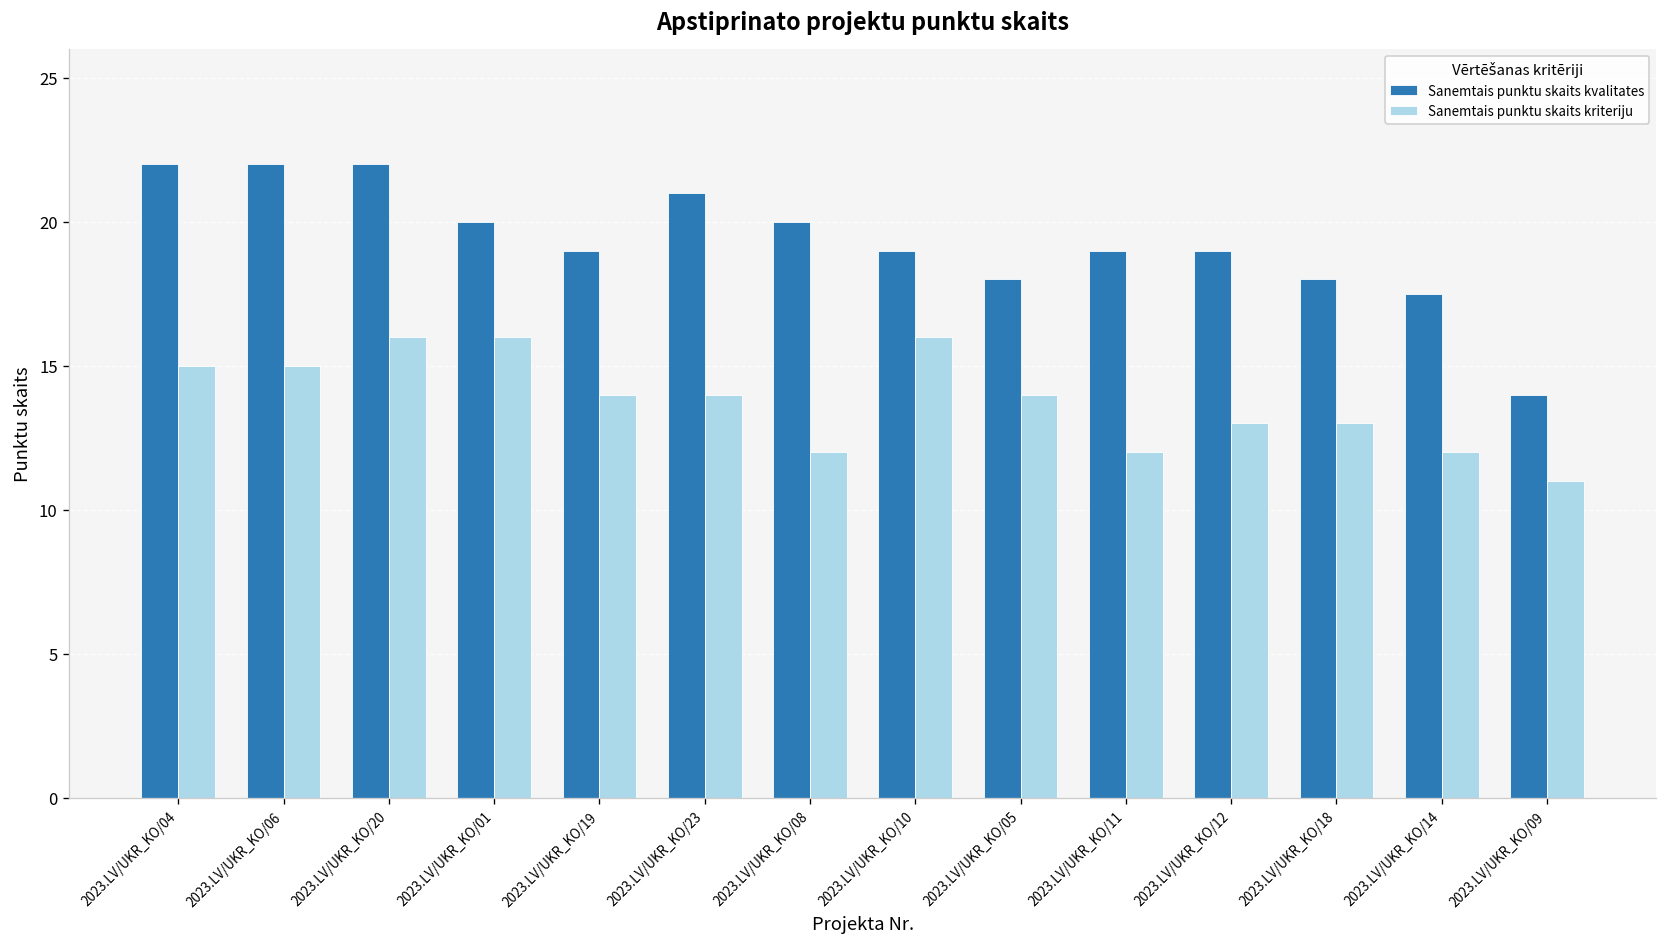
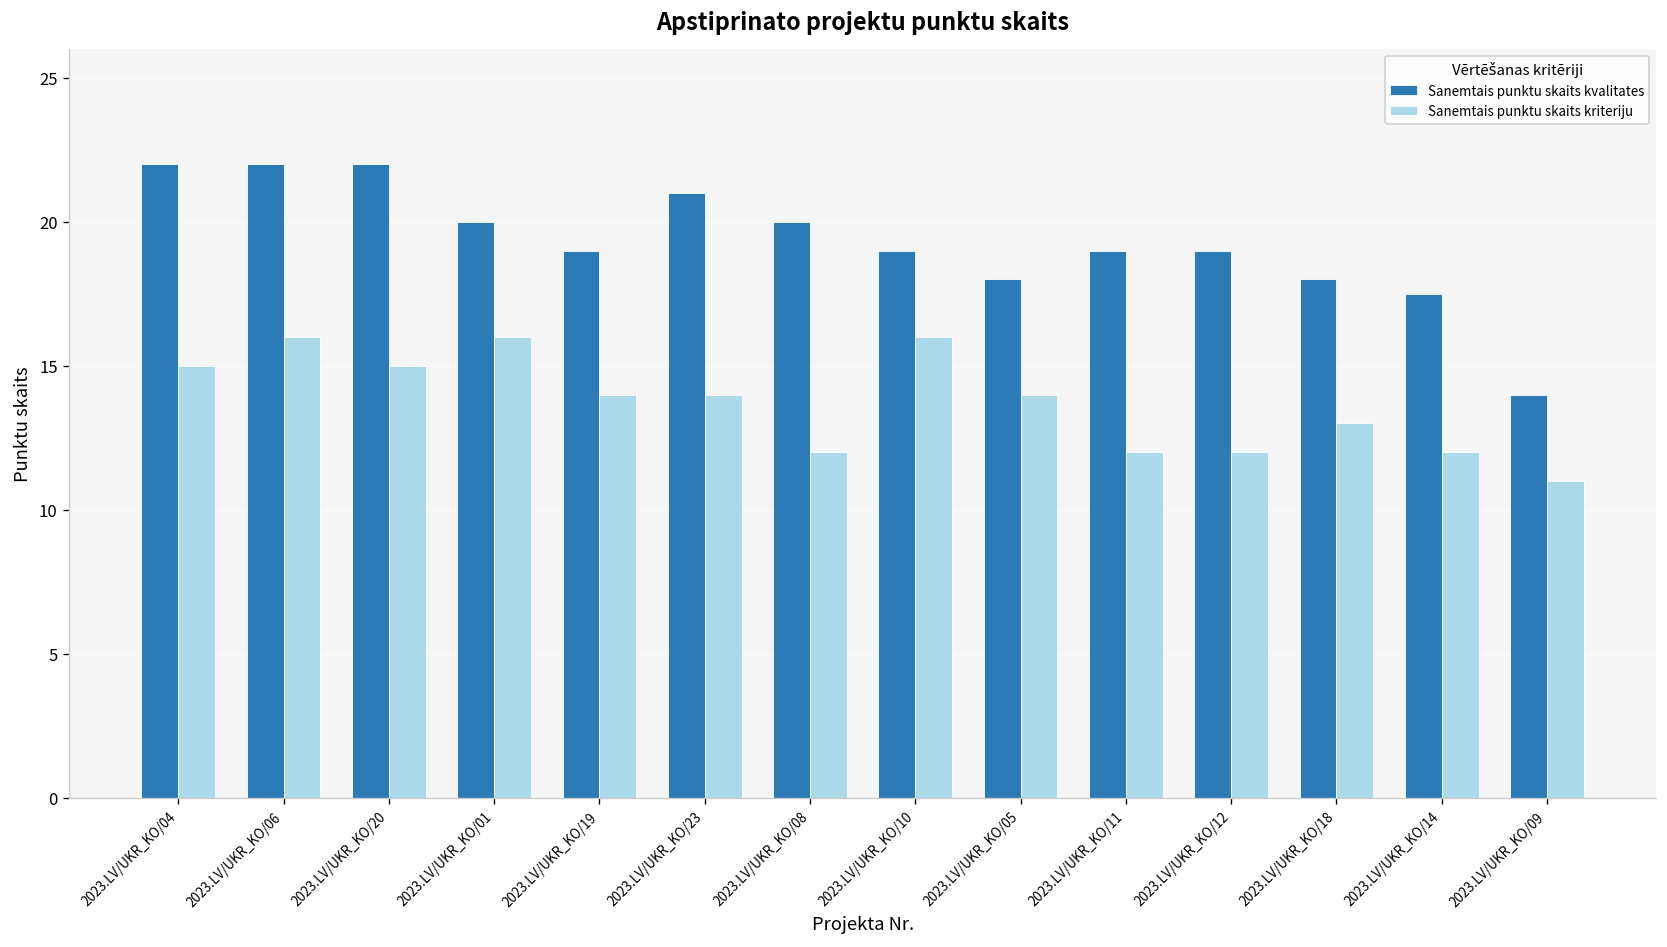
Sanemtais punktu skaits kriteriju, 2023.LV/UKR_KO/06: 15 -> 16
Sanemtais punktu skaits kriteriju, 2023.LV/UKR_KO/20: 16 -> 15
Sanemtais punktu skaits kriteriju, 2023.LV/UKR_KO/12: 13 -> 12
